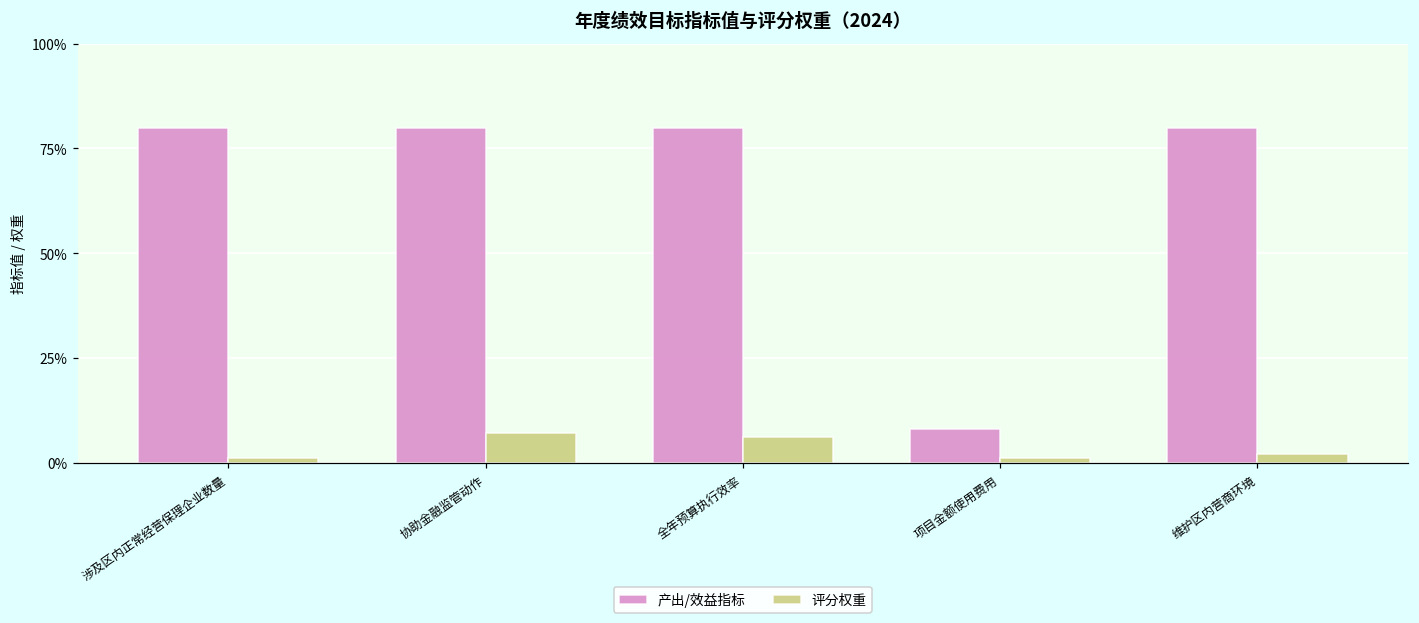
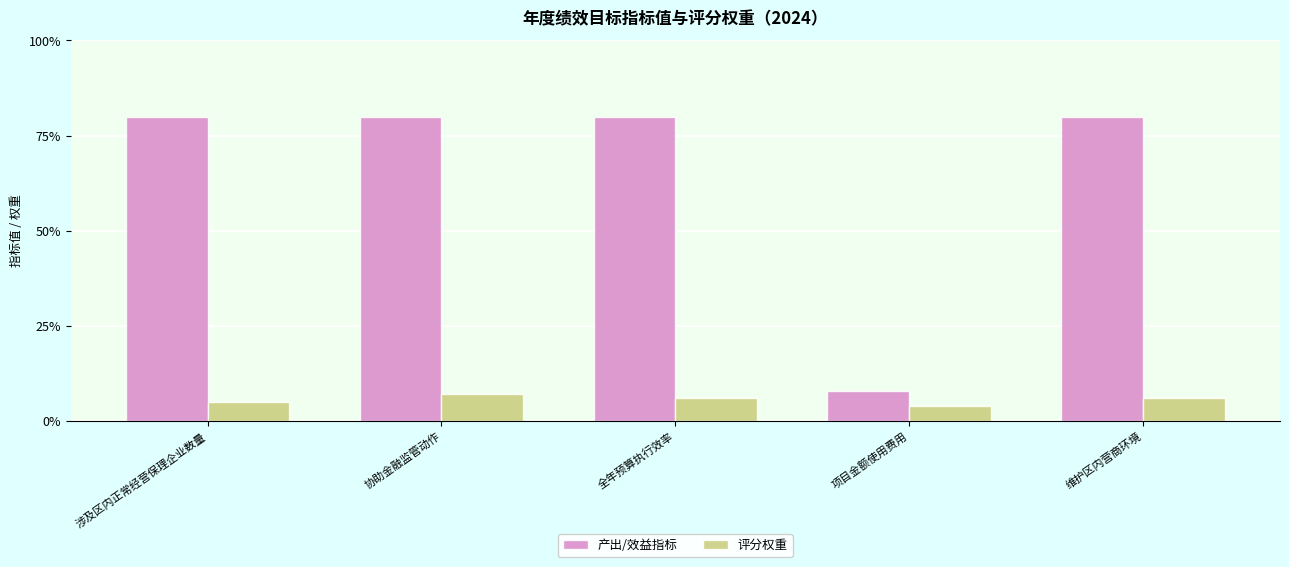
评分权重, 涉及区内正常经营保理企业数量: 1% -> 5%
评分权重, 项目金额使用费用: 1% -> 4%
评分权重, 维护区内营商环境: 2% -> 6%
